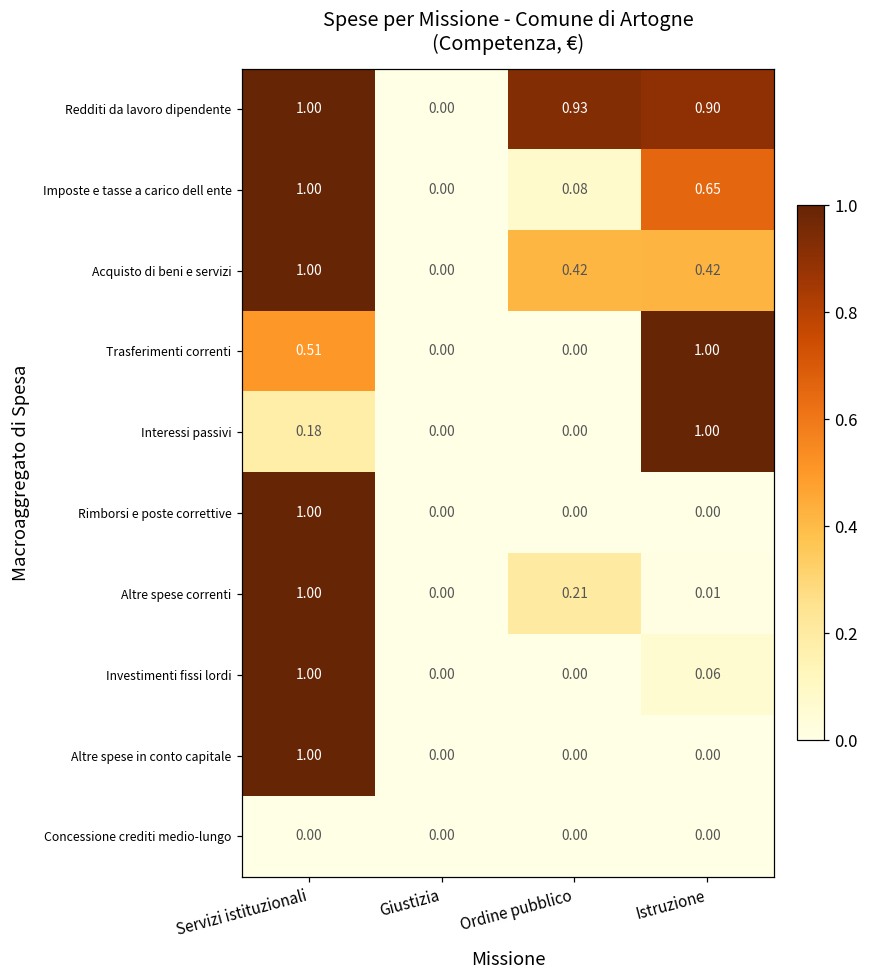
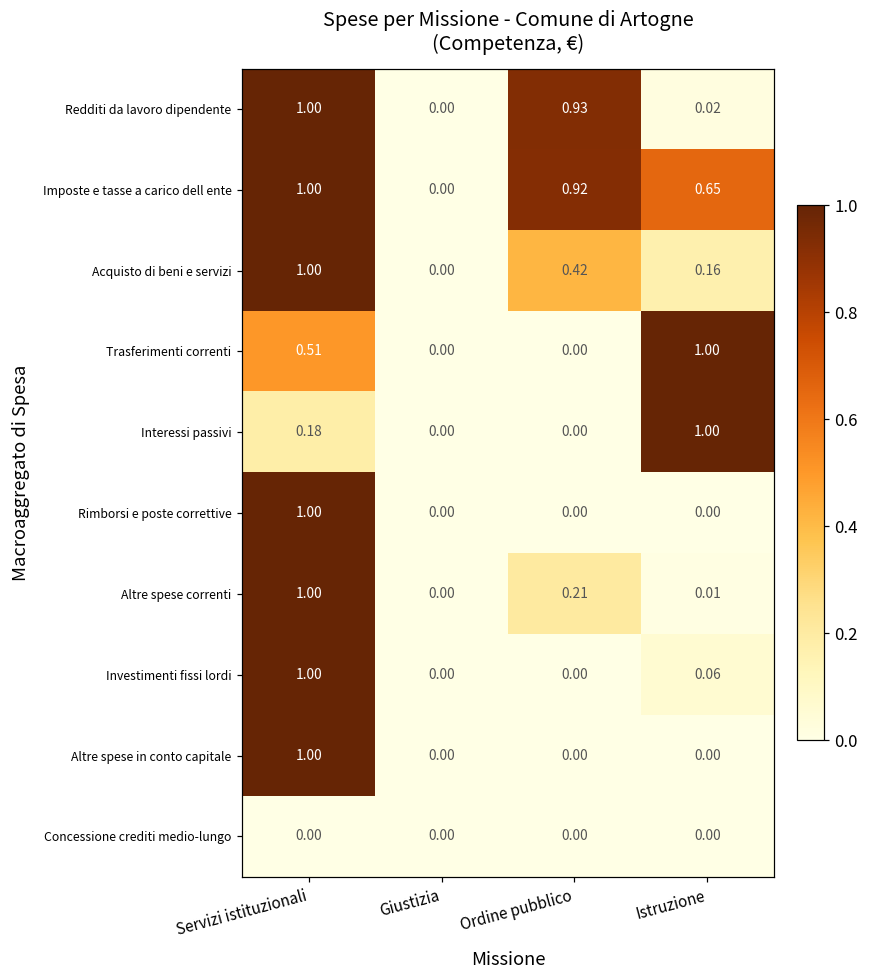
Redditi da lavoro dipendente, Istruzione: 0.90 -> 0.02
Imposte e tasse a carico dell ente, Ordine pubblico: 0.08 -> 0.92
Acquisto di beni e servizi, Istruzione: 0.42 -> 0.16
